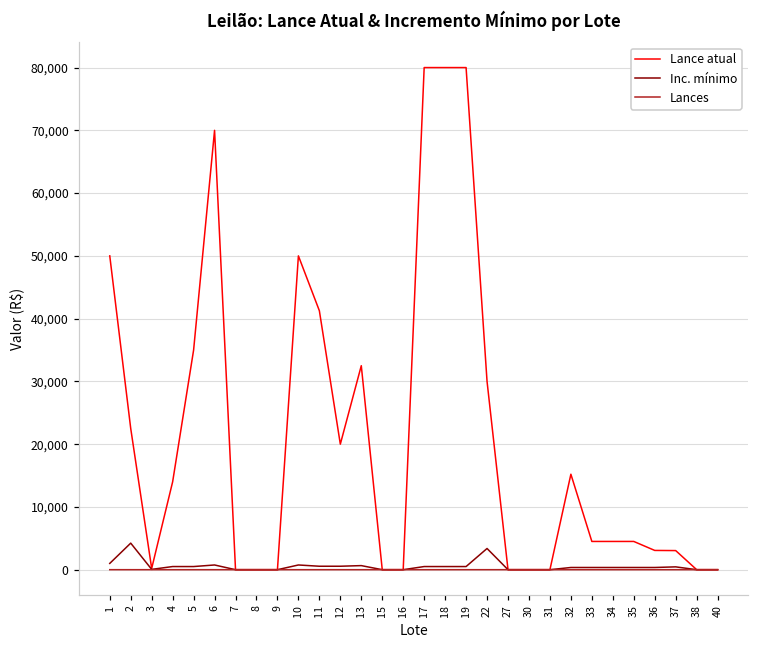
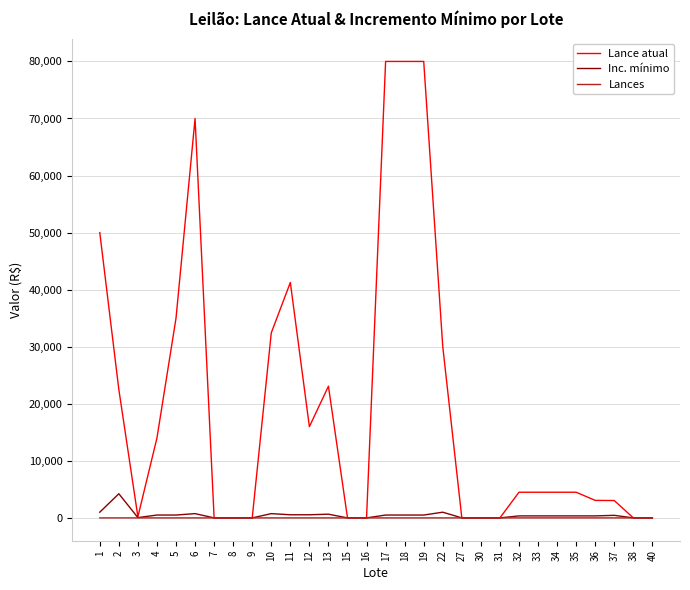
Lance atual, 10: 50,000 -> 32,000
Lance atual, 12: 20,000 -> 16,000
Lance atual, 13: 33,000 -> 23,000
Inc. mínimo, 22: 3,000 -> 1,000
Lance atual, 32: 15,000 -> 5,000
